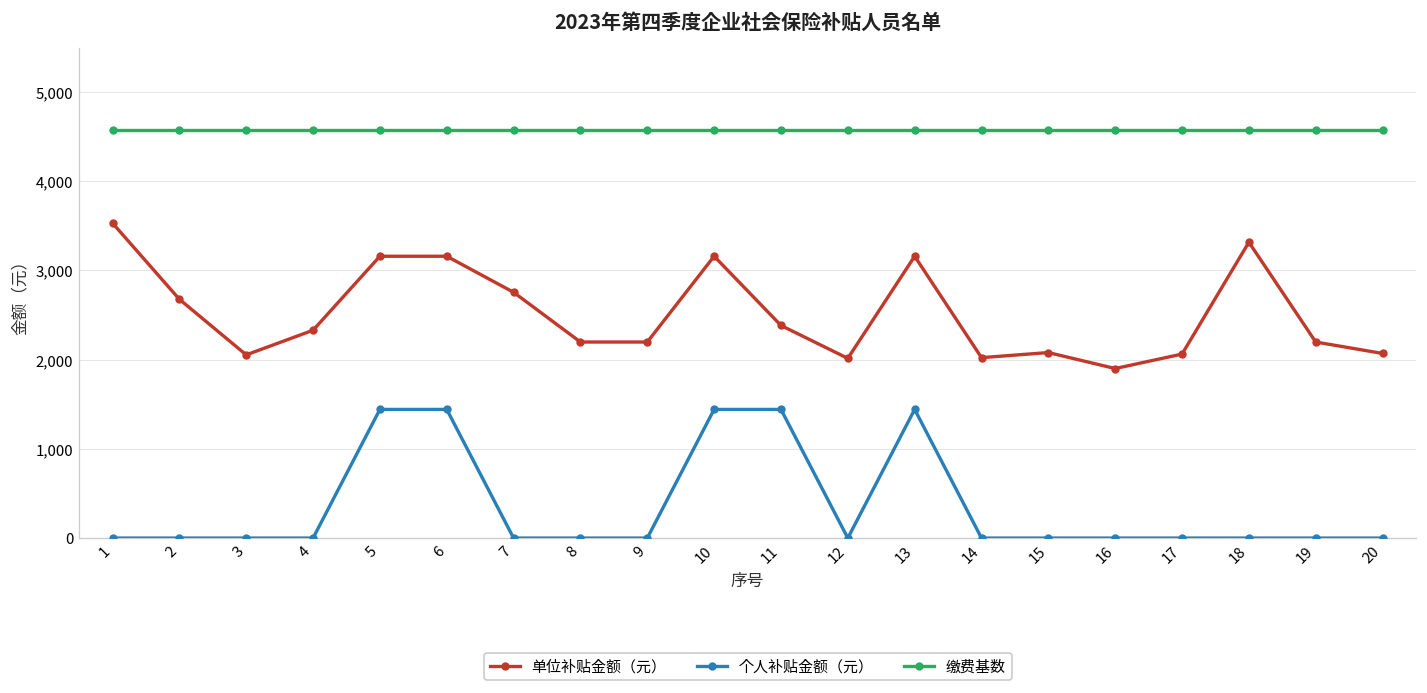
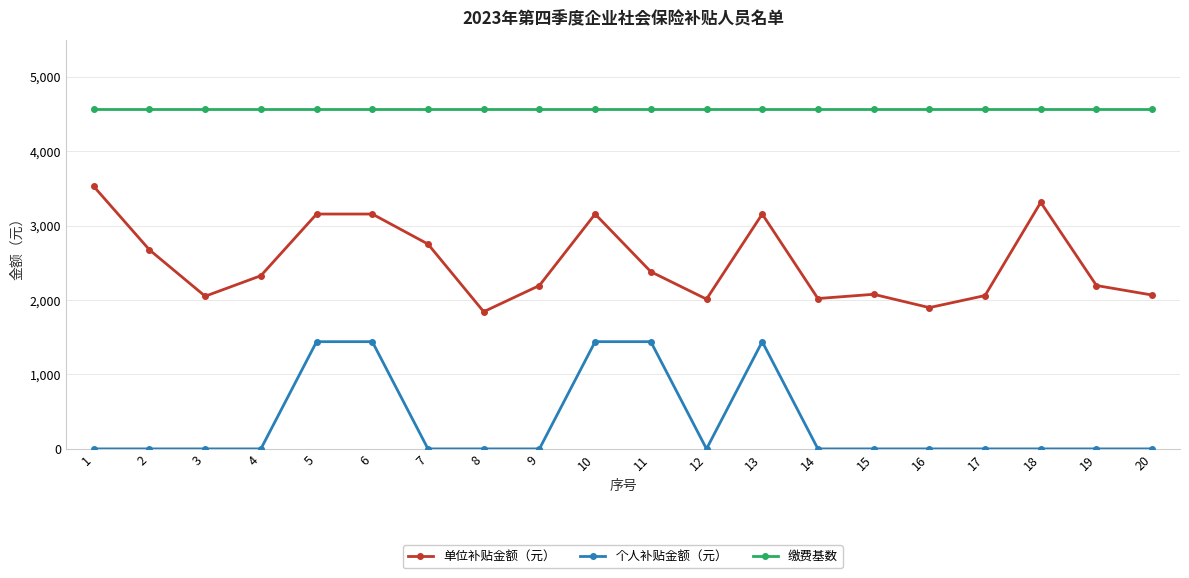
单位补贴金额（元）, 8: 2,200 -> 1,800
